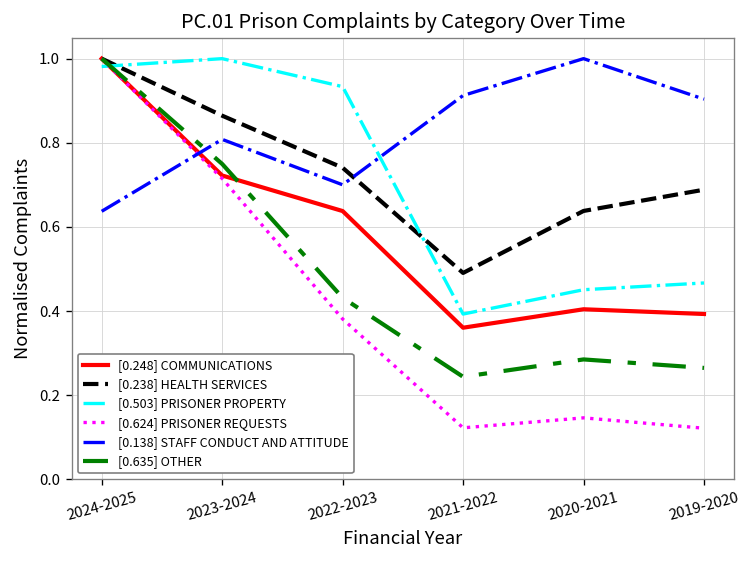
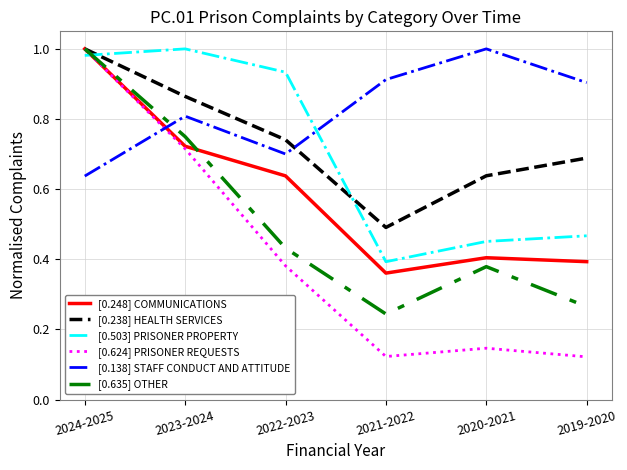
[0.635] OTHER, 2020-2021: 0.29 -> 0.38
